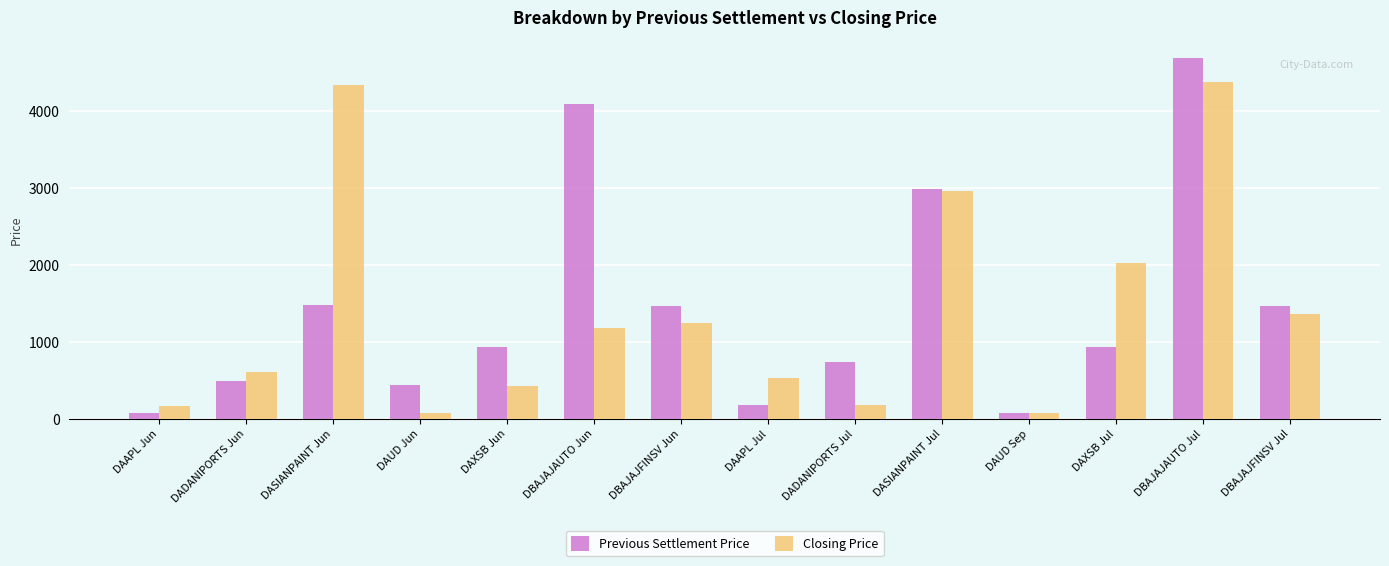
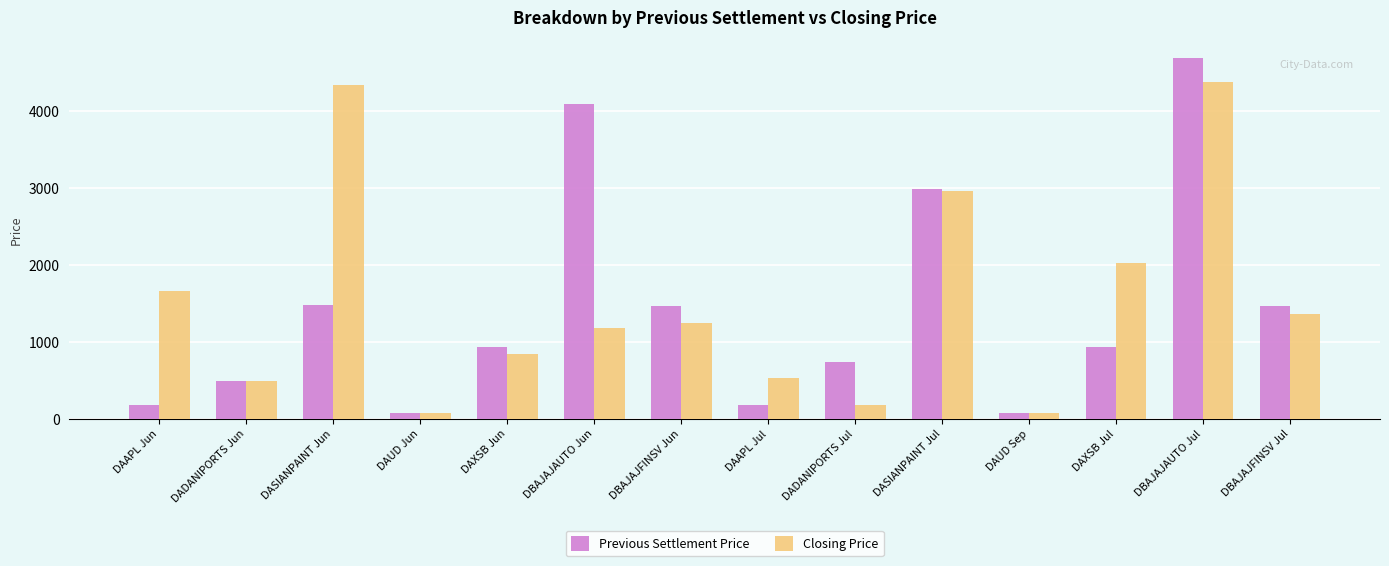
Previous Settlement Price, DAAPL Jun: 100 -> 200
Closing Price, DAAPL Jun: 200 -> 1700
Closing Price, DADANIPORTS Jun: 600 -> 500
Previous Settlement Price, DAUD Jun: 400 -> 100
Closing Price, DAXSB Jun: 400 -> 800
